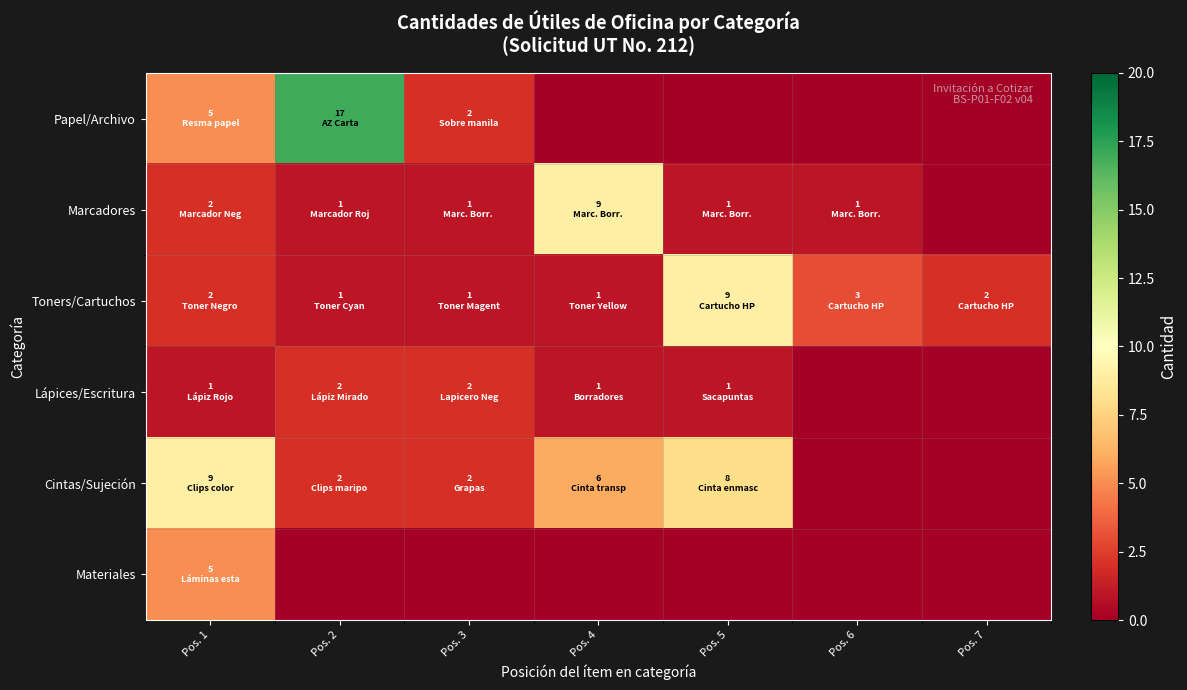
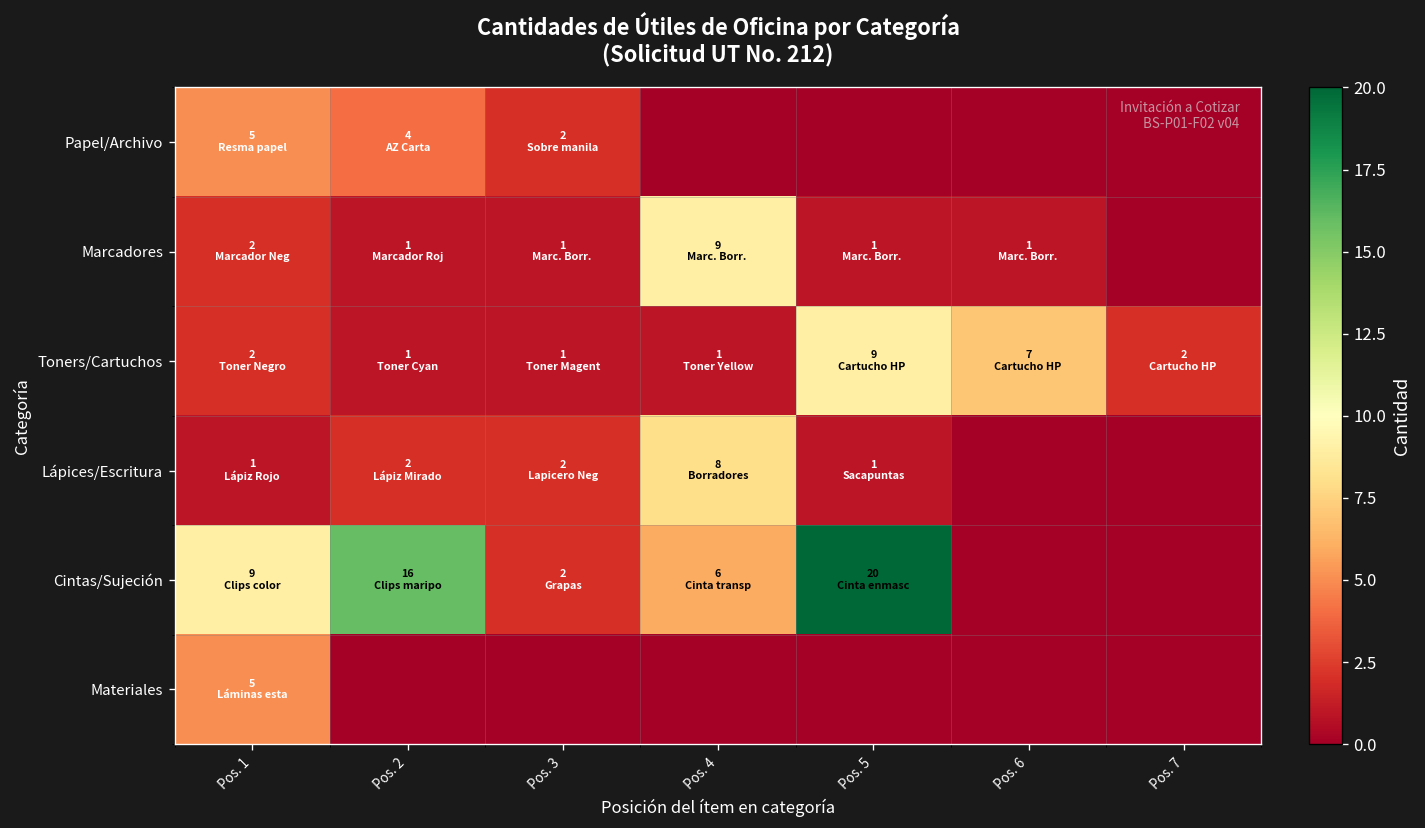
Papel/Archivo, Pos. 2: 17 -> 4
Toners/Cartuchos, Pos. 6: 3 -> 7
Lápices/Escritura, Pos. 4: 1 -> 8
Cintas/Sujeción, Pos. 2: 2 -> 16
Cintas/Sujeción, Pos. 5: 8 -> 20
